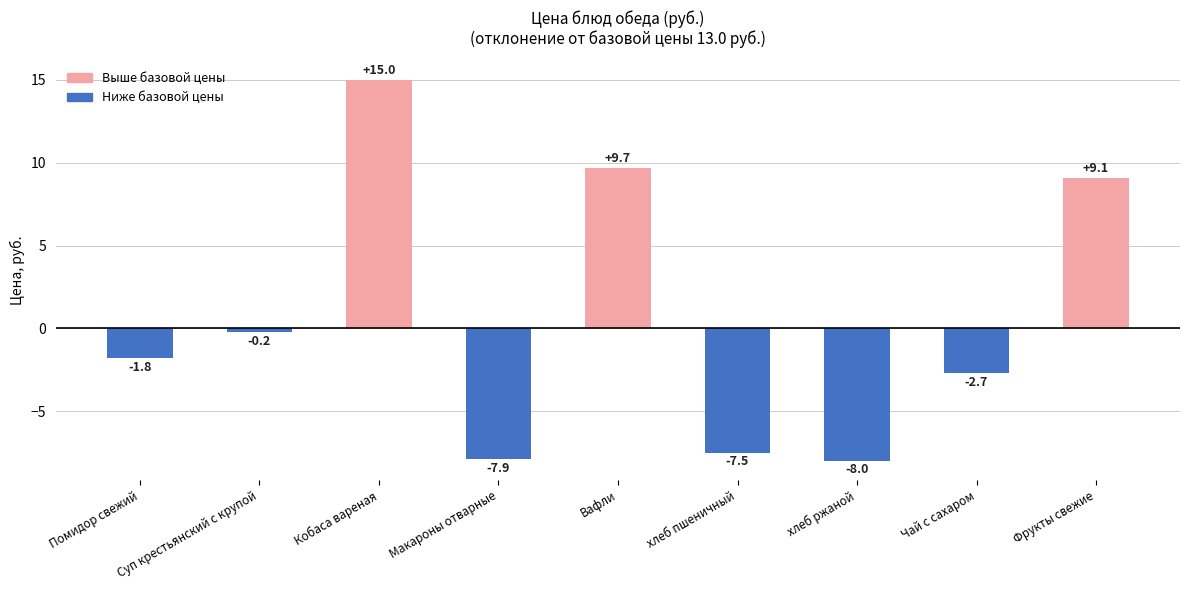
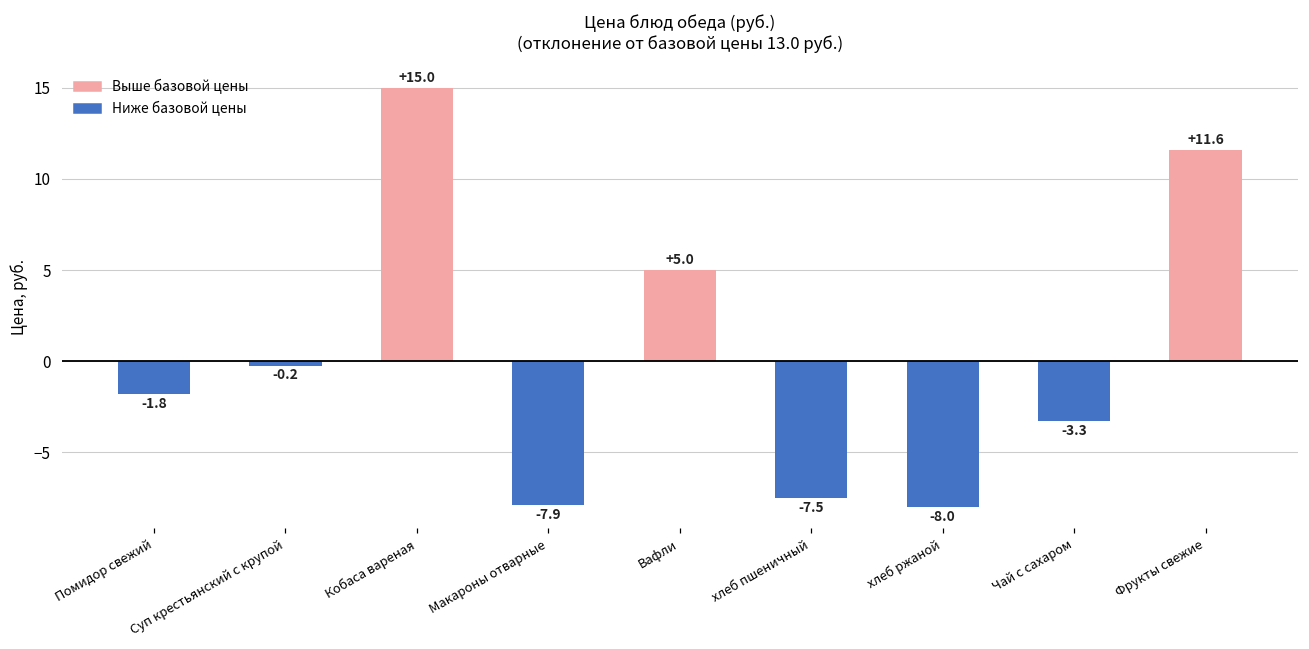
Вафли: +9.7 -> +5.0
Чай с сахаром: -2.7 -> -3.3
Фрукты свежие: +9.1 -> +11.6
